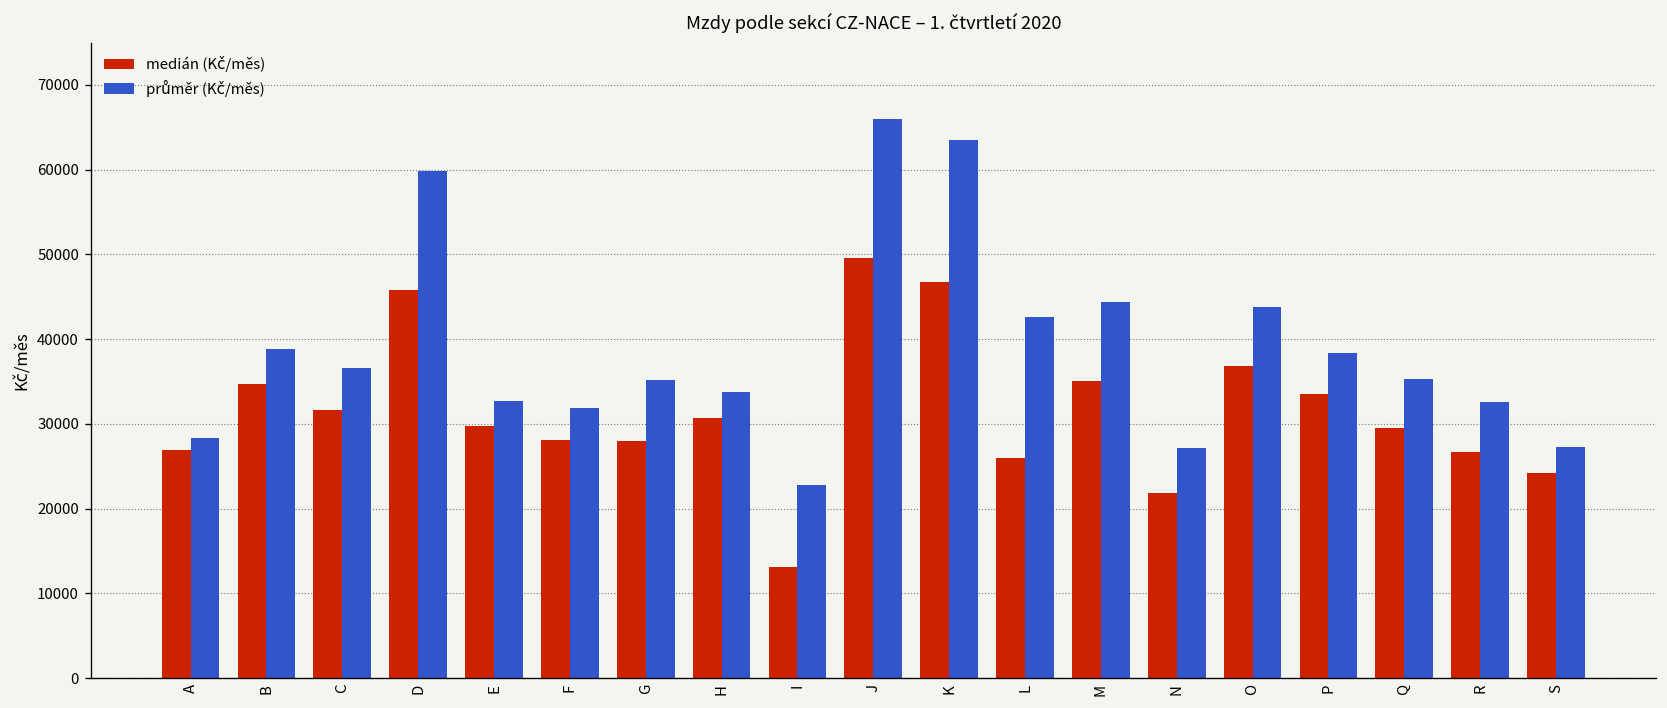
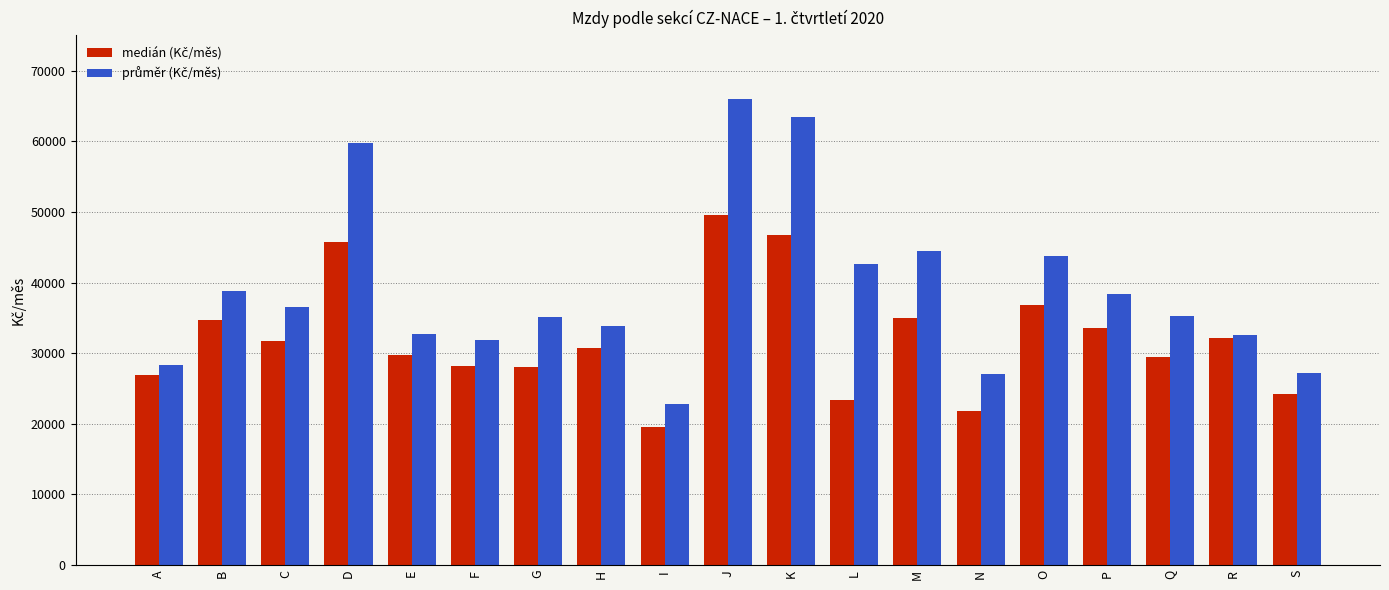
medián (Kč/měs), I: 13000 -> 20000
medián (Kč/měs), L: 26000 -> 23000
medián (Kč/měs), R: 27000 -> 32000
